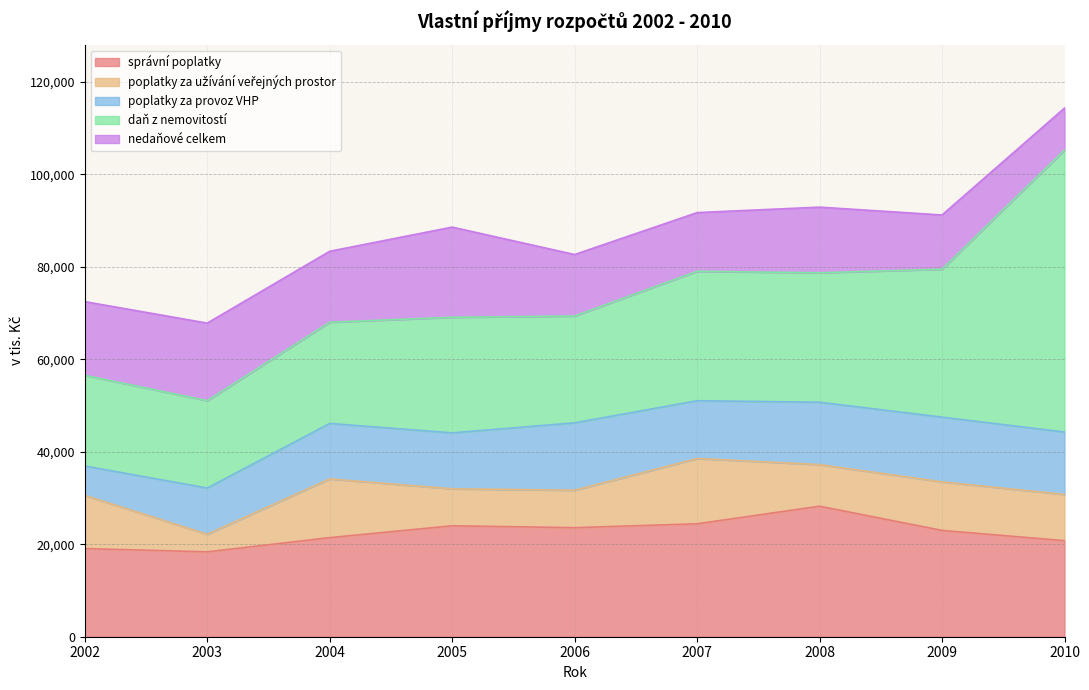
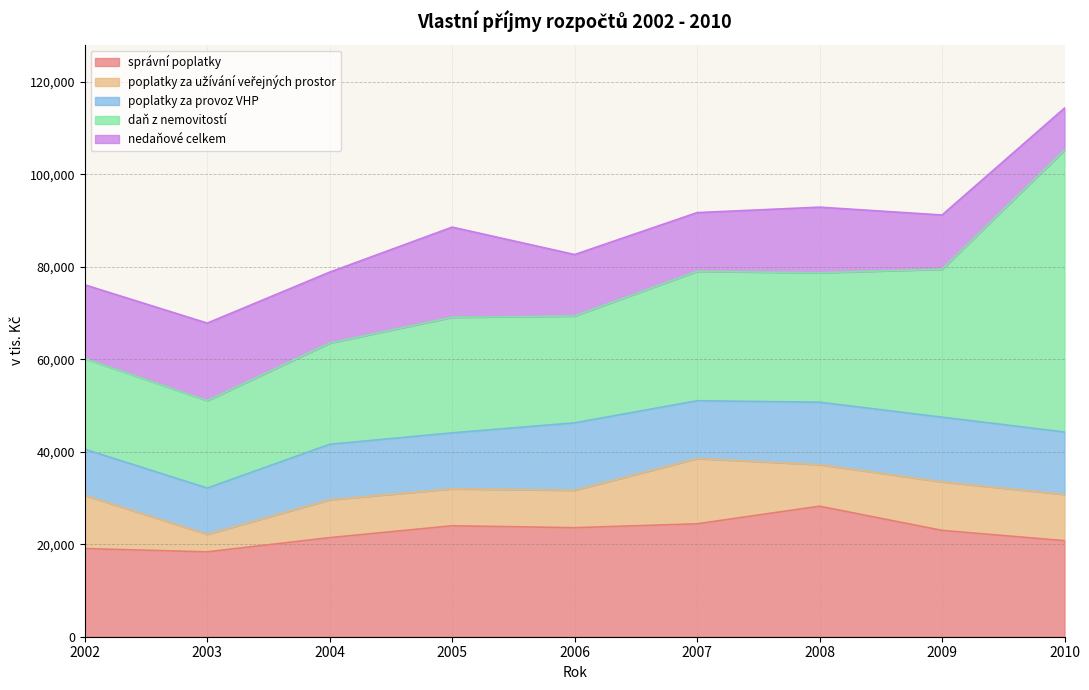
poplatky za provoz VHP, 2002: 6,000 -> 10,000
poplatky za užívání veřejných prostor, 2004: 13,000 -> 8,000
